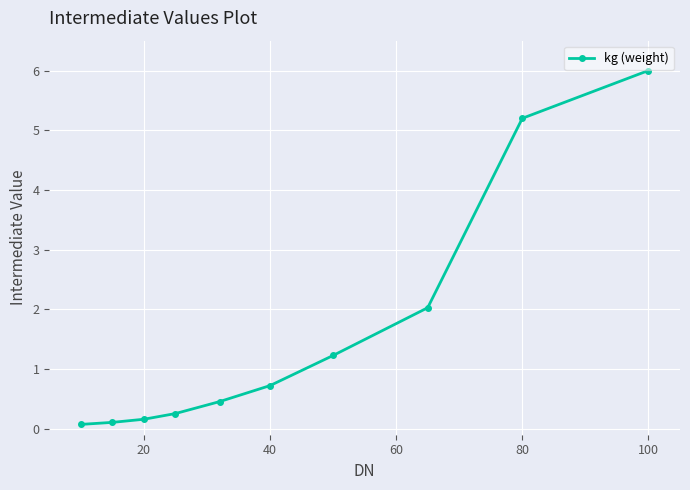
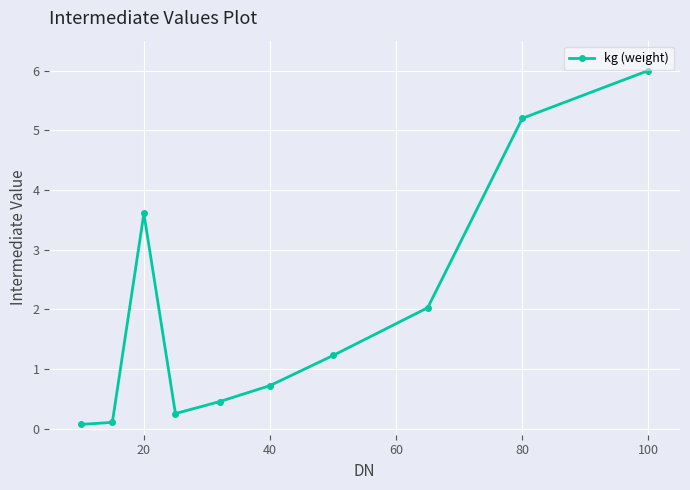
20: 0.2 -> 3.6
